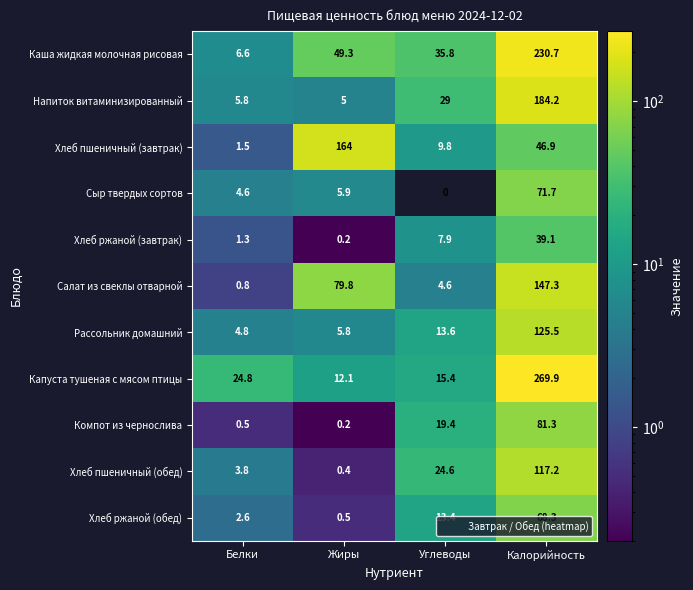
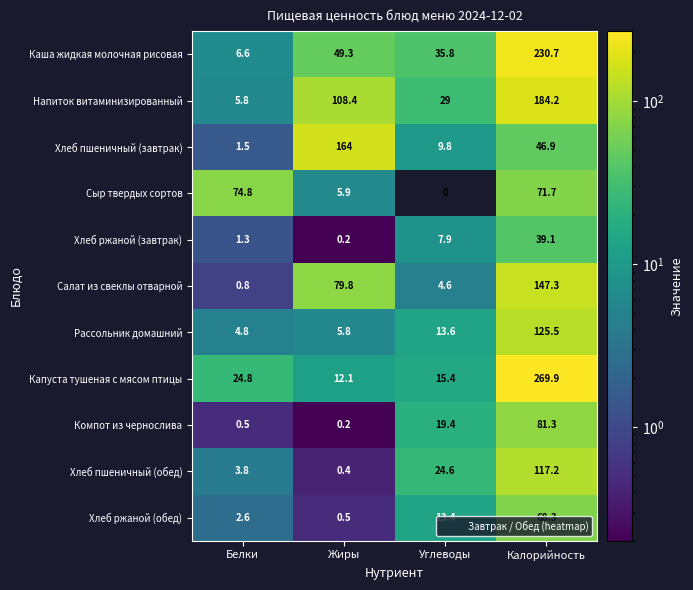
Напиток витаминизированный, Жиры: 5 -> 108.4
Сыр твердых сортов, Белки: 4.6 -> 74.8
